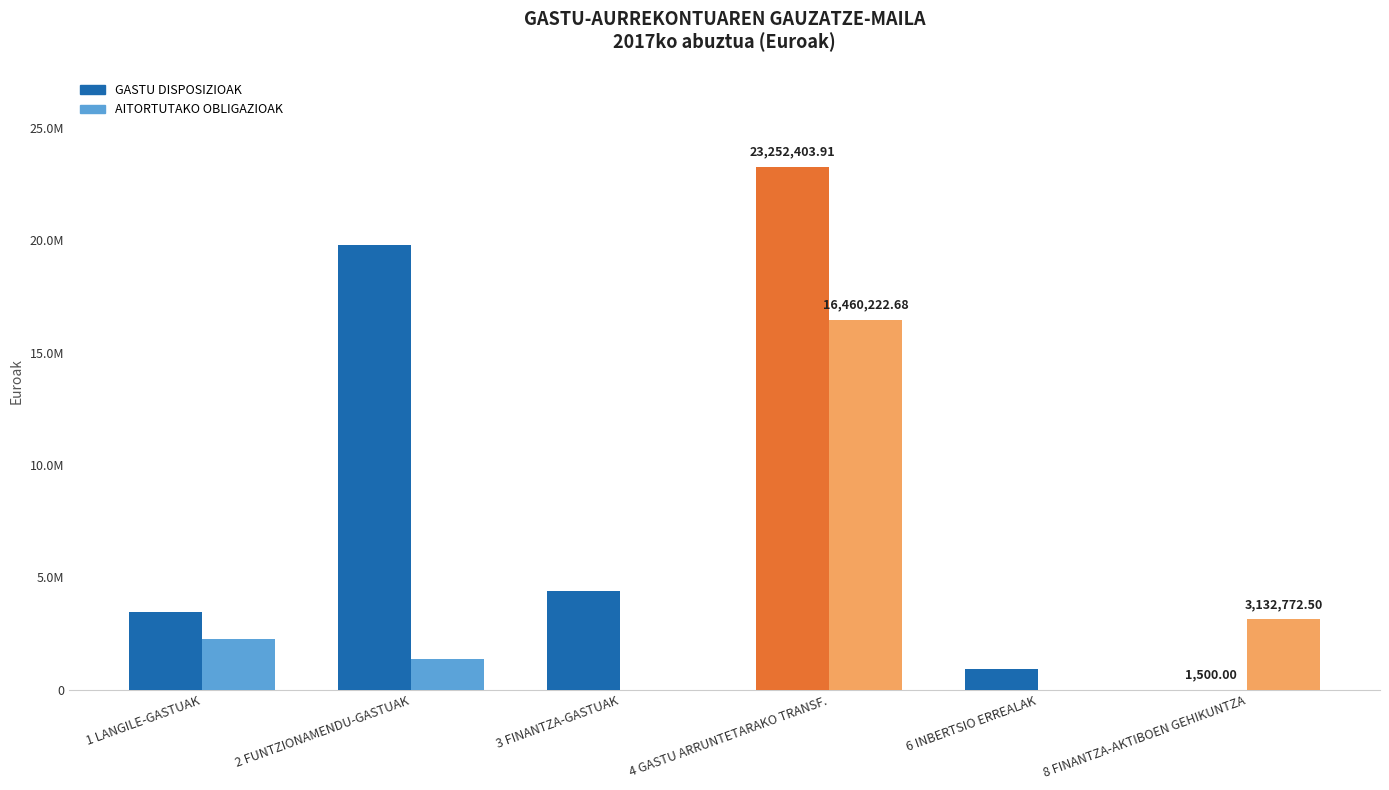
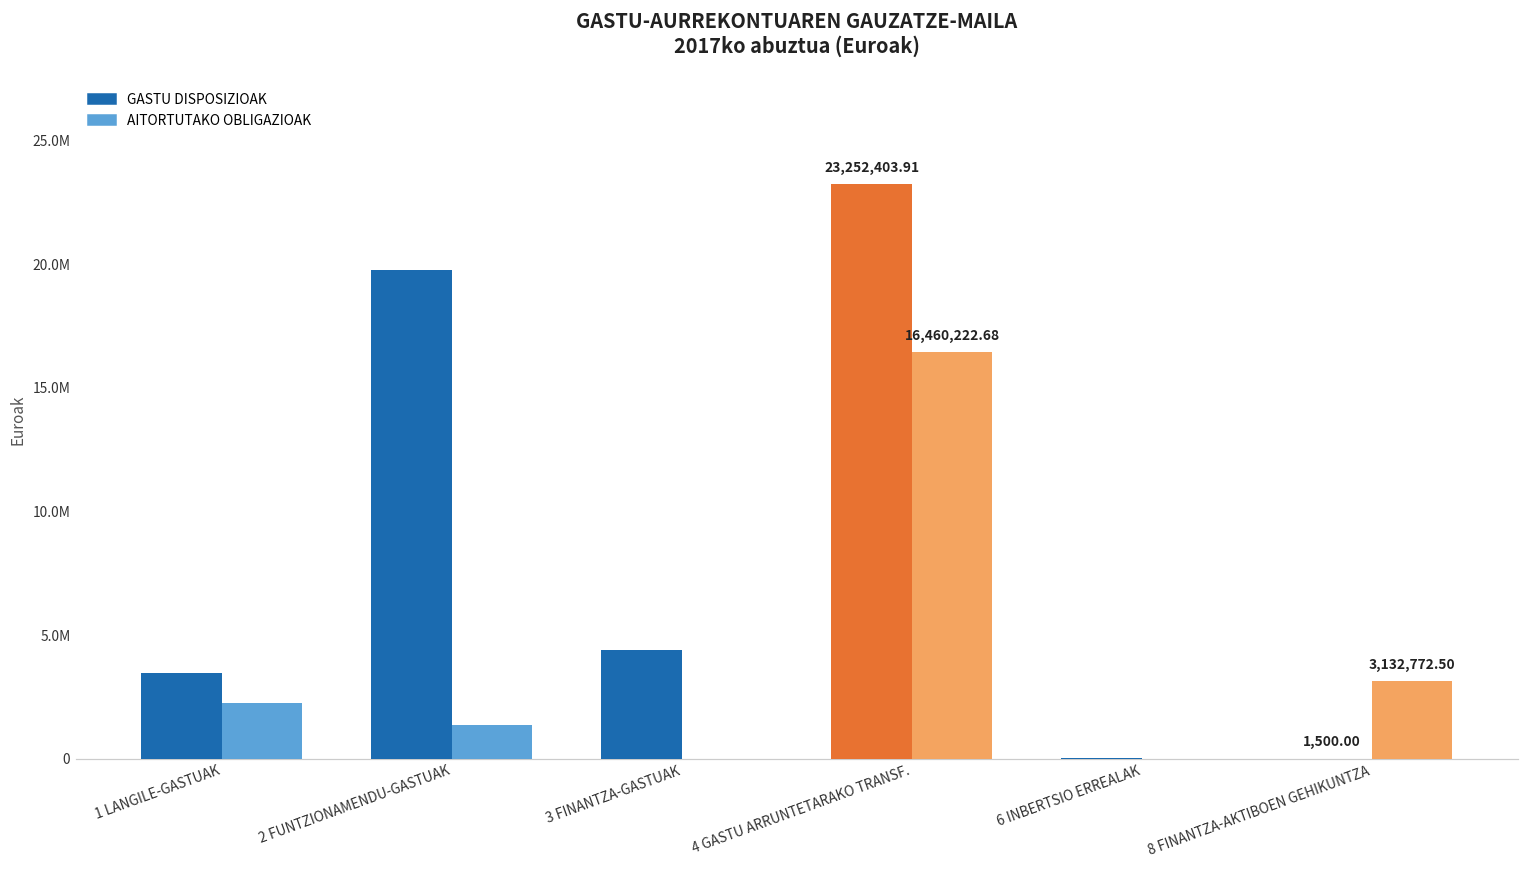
GASTU DISPOSIZIOAK, 6 INBERTSIO ERREALAK: 900000 -> 0
